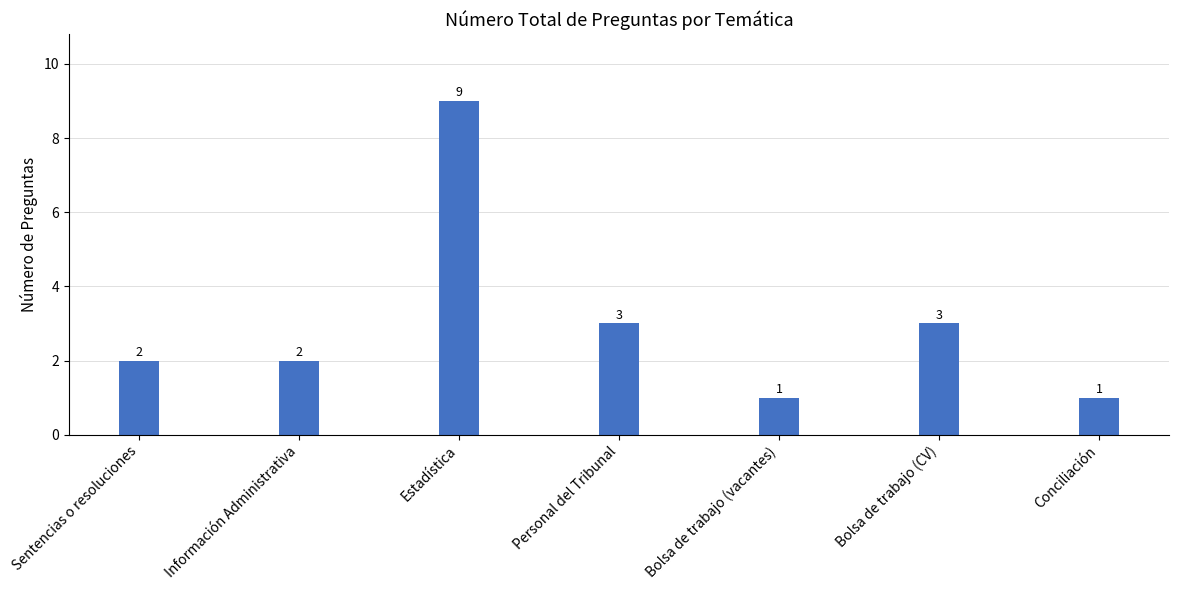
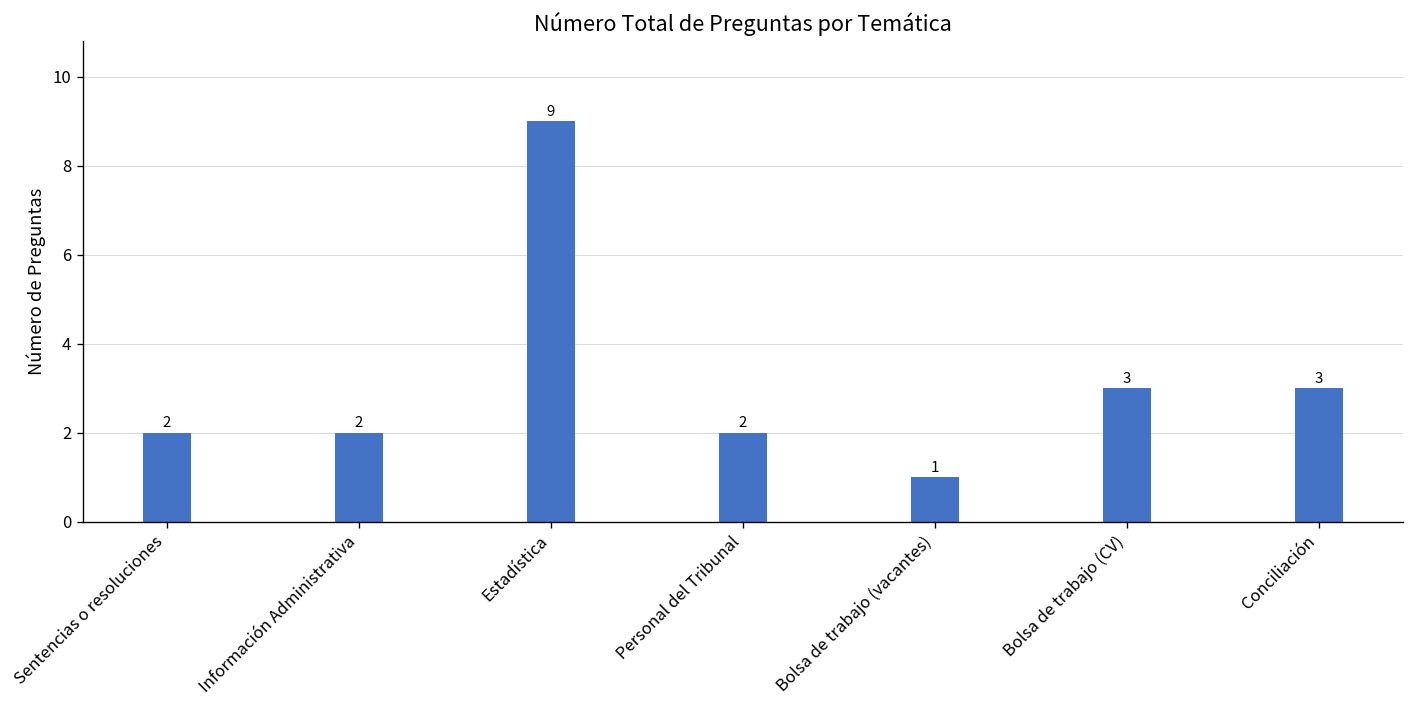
Personal del Tribunal: 3 -> 2
Conciliación: 1 -> 3
